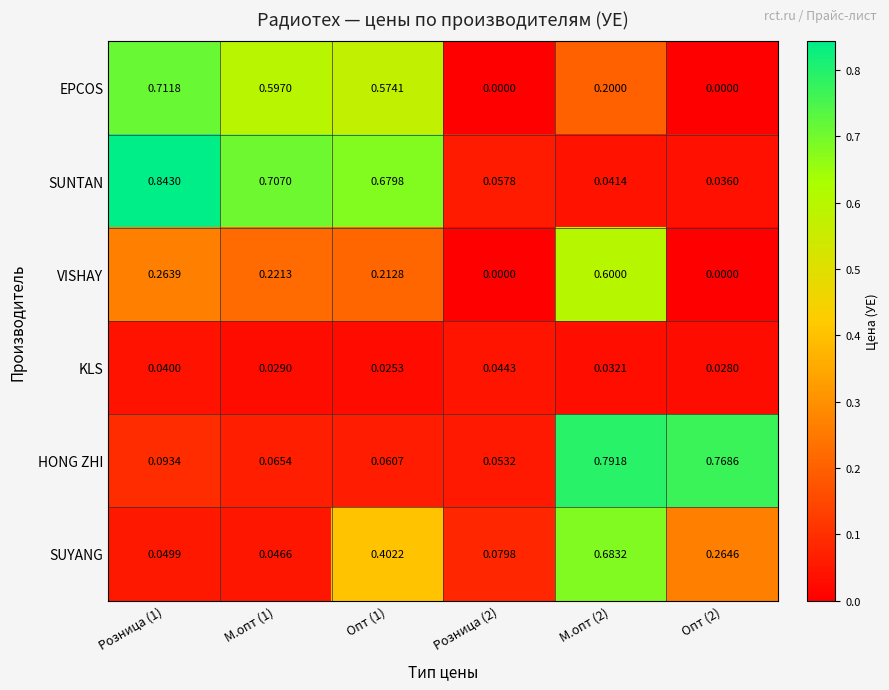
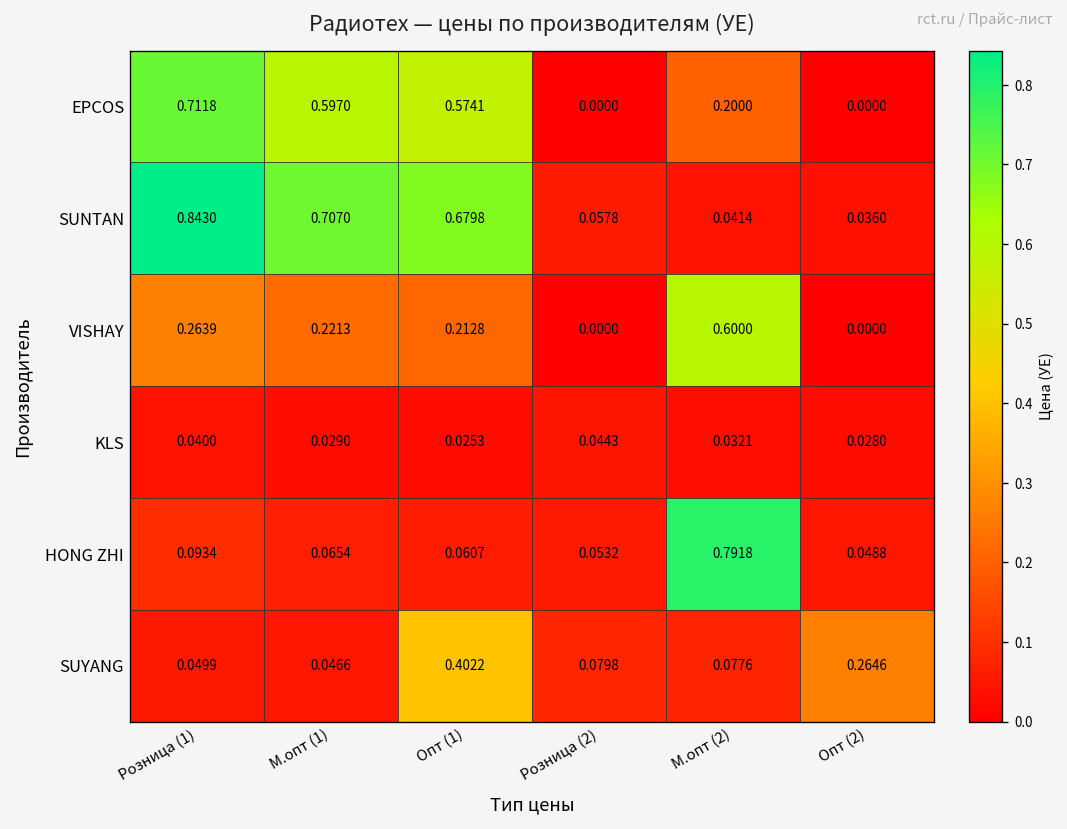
HONG ZHI, Опт (2): 0.7686 -> 0.0488
SUYANG, М.опт (2): 0.6832 -> 0.0776
